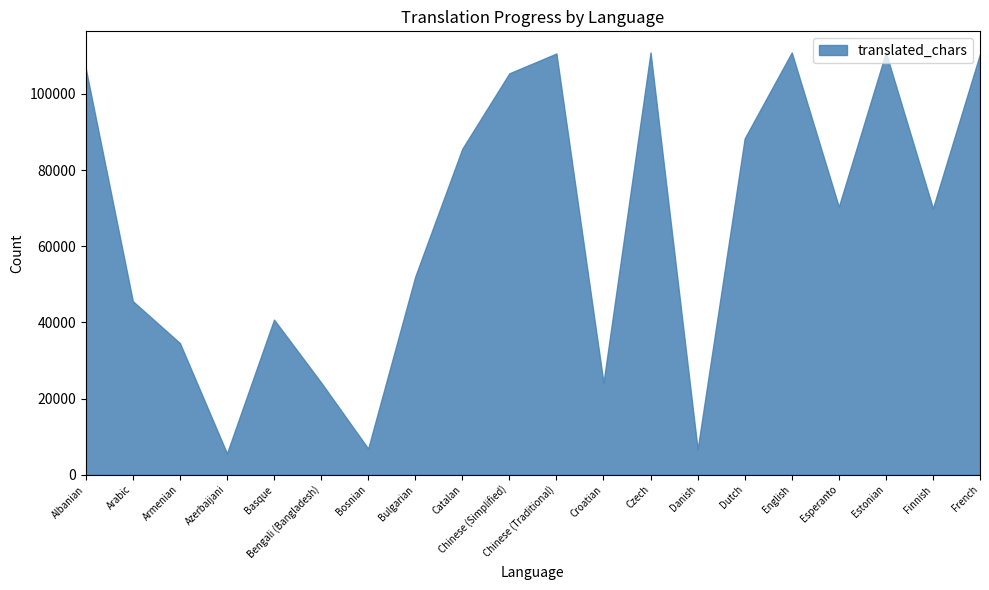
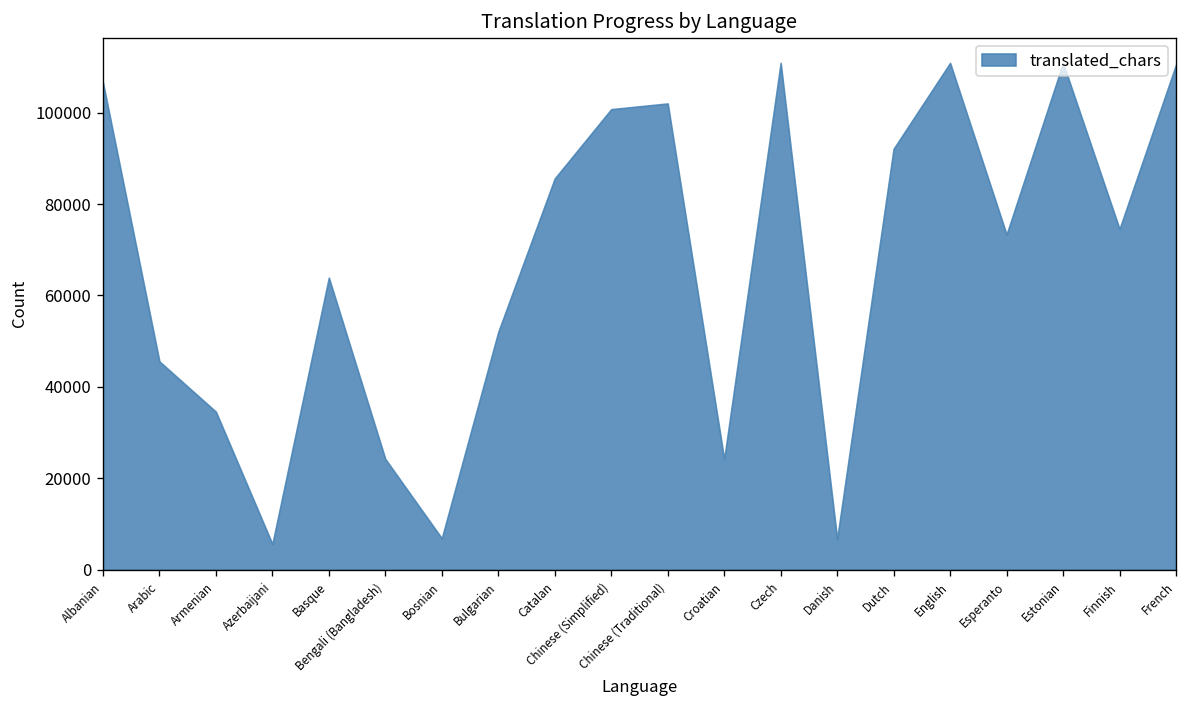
Basque: 41000 -> 64000
Chinese (Simplified): 105000 -> 101000
Chinese (Traditional): 111000 -> 102000
Dutch: 88000 -> 92000
Esperanto: 70000 -> 73000
Finnish: 70000 -> 75000
